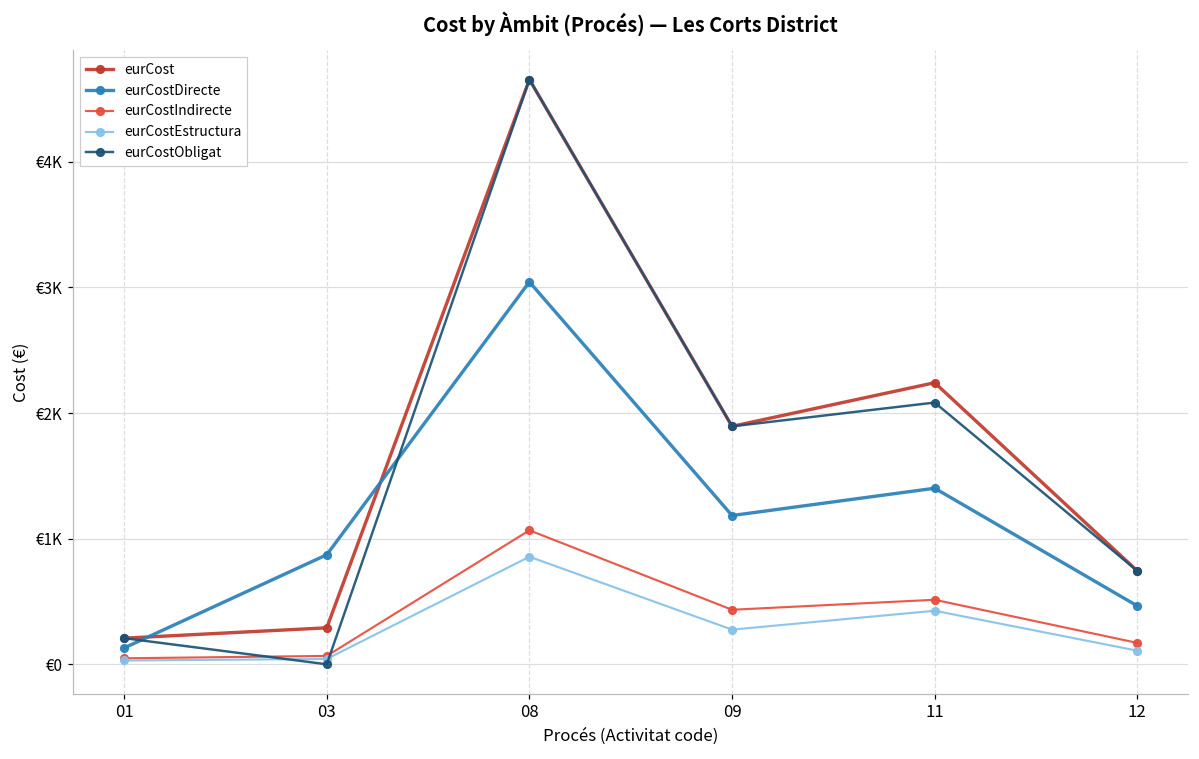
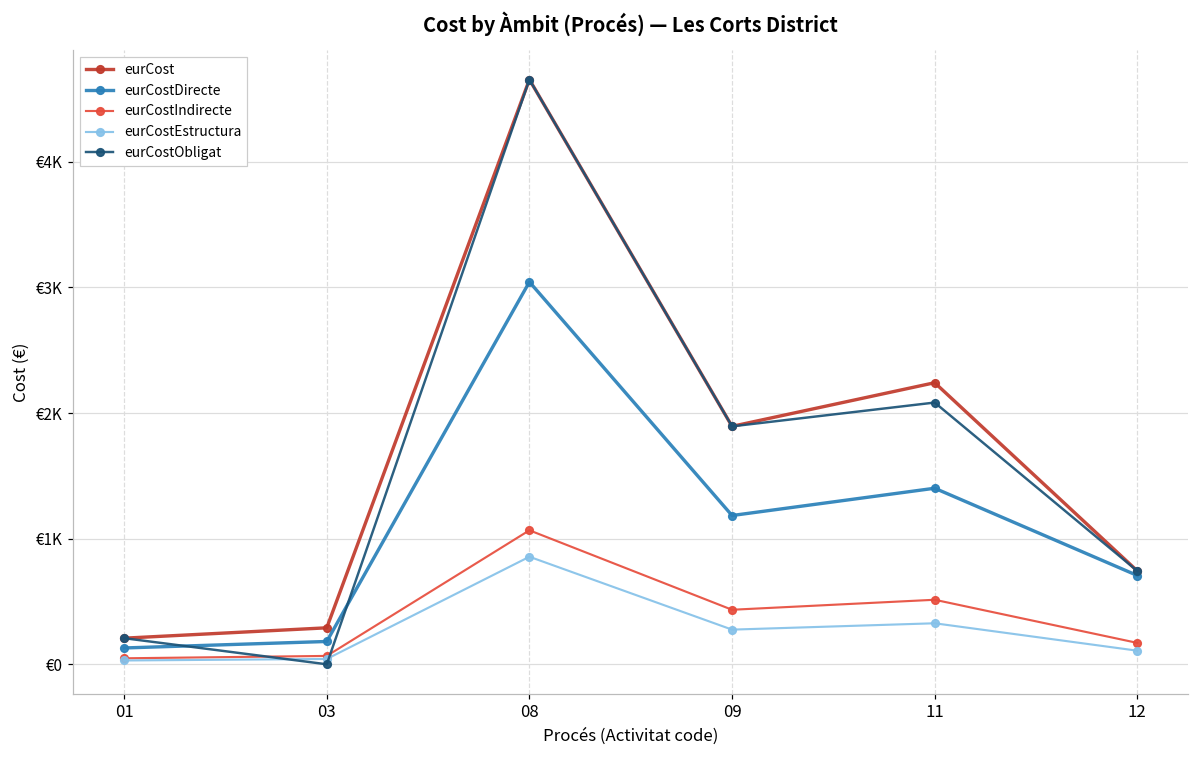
eurCostDirecte, 03: €870 -> €180
eurCostEstructura, 11: €430 -> €330
eurCostDirecte, 12: €460 -> €710
